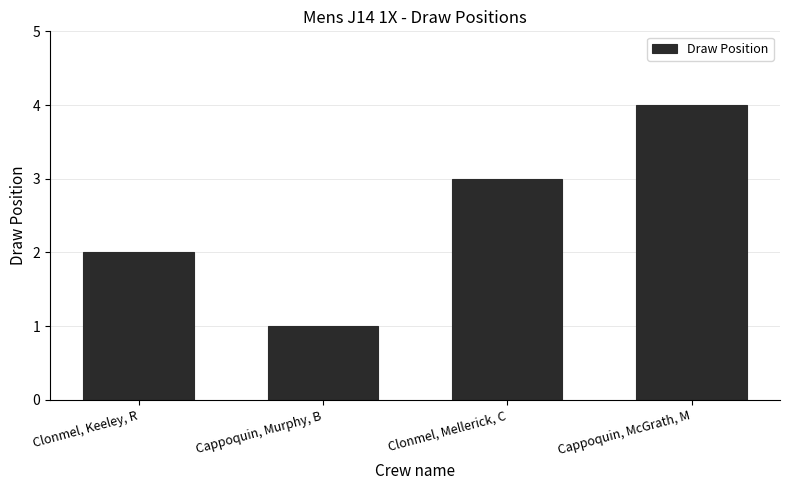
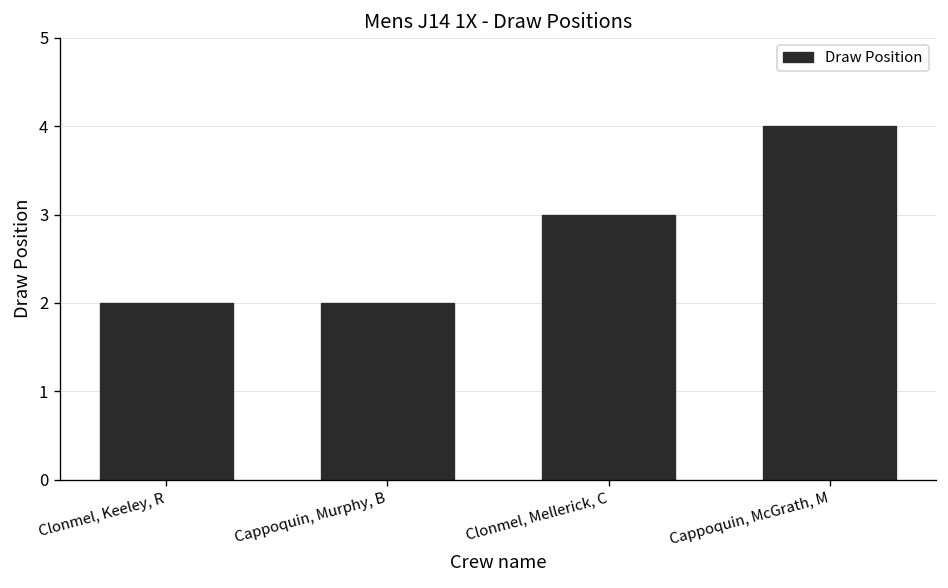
Cappoquin, Murphy, B: 1 -> 2
